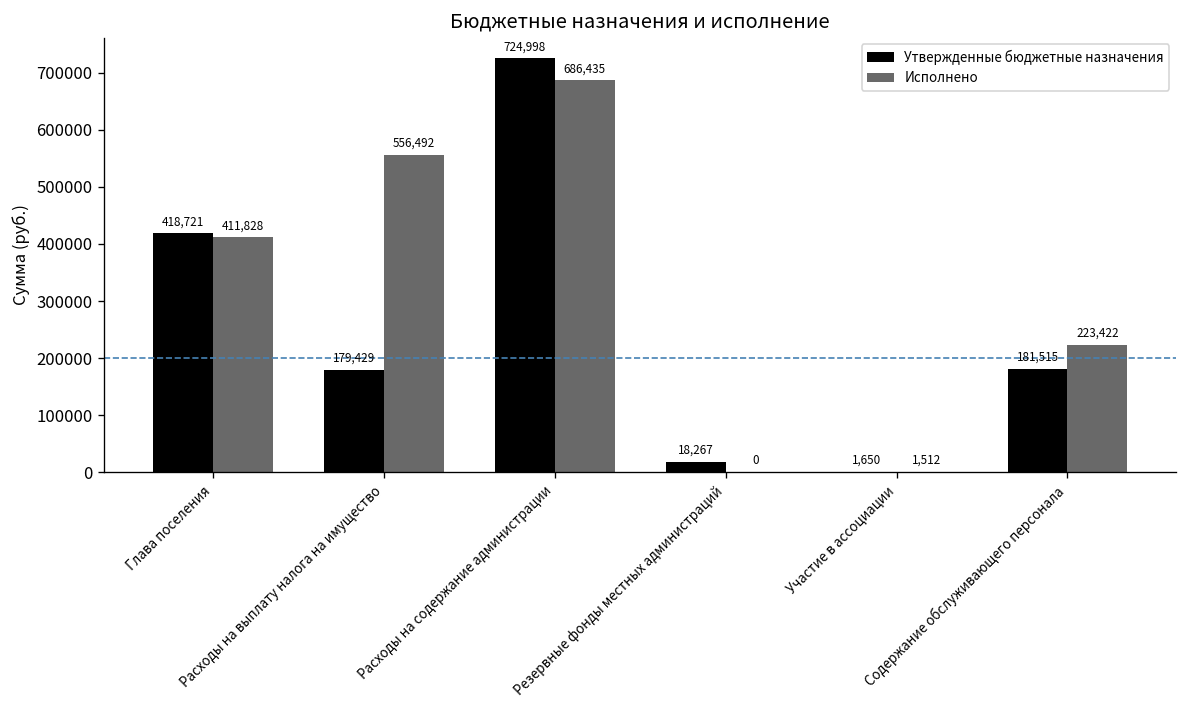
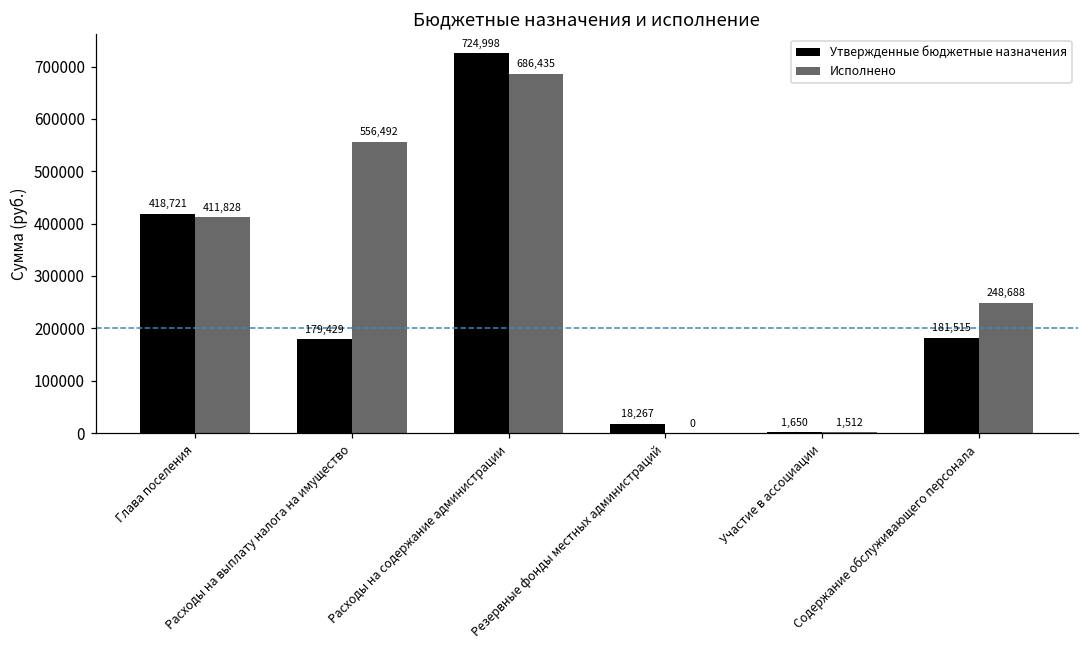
Исполнено, Содержание обслуживающего персонала: 223,422 -> 248,688
